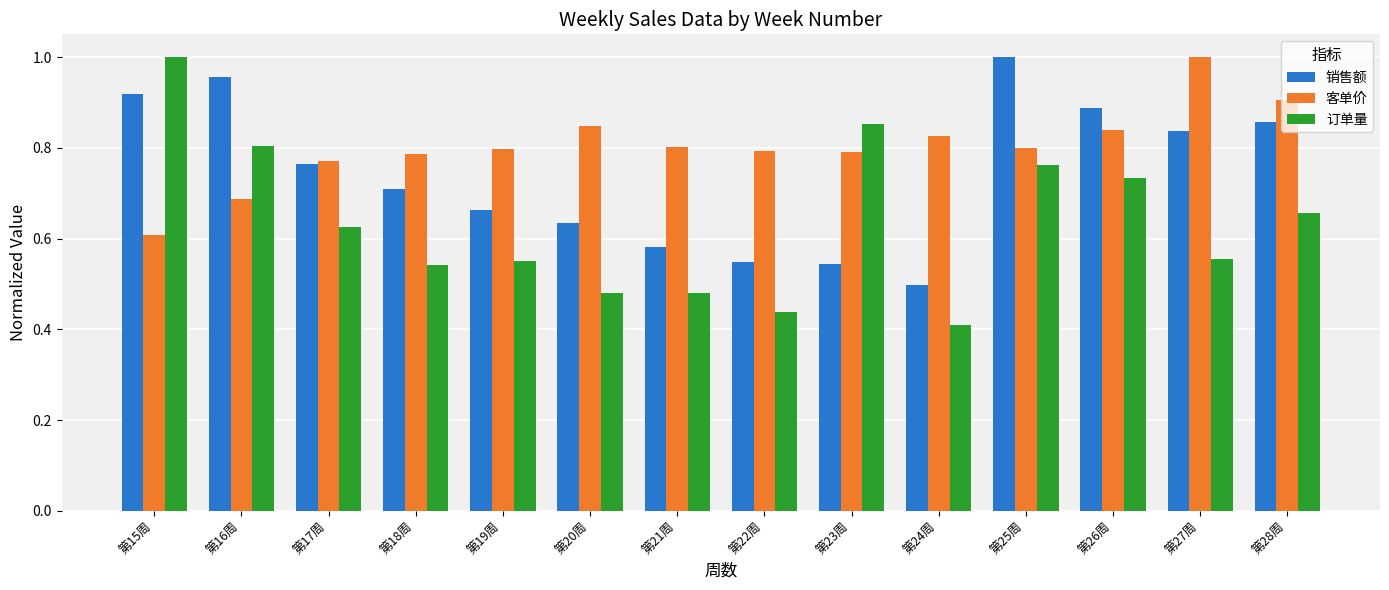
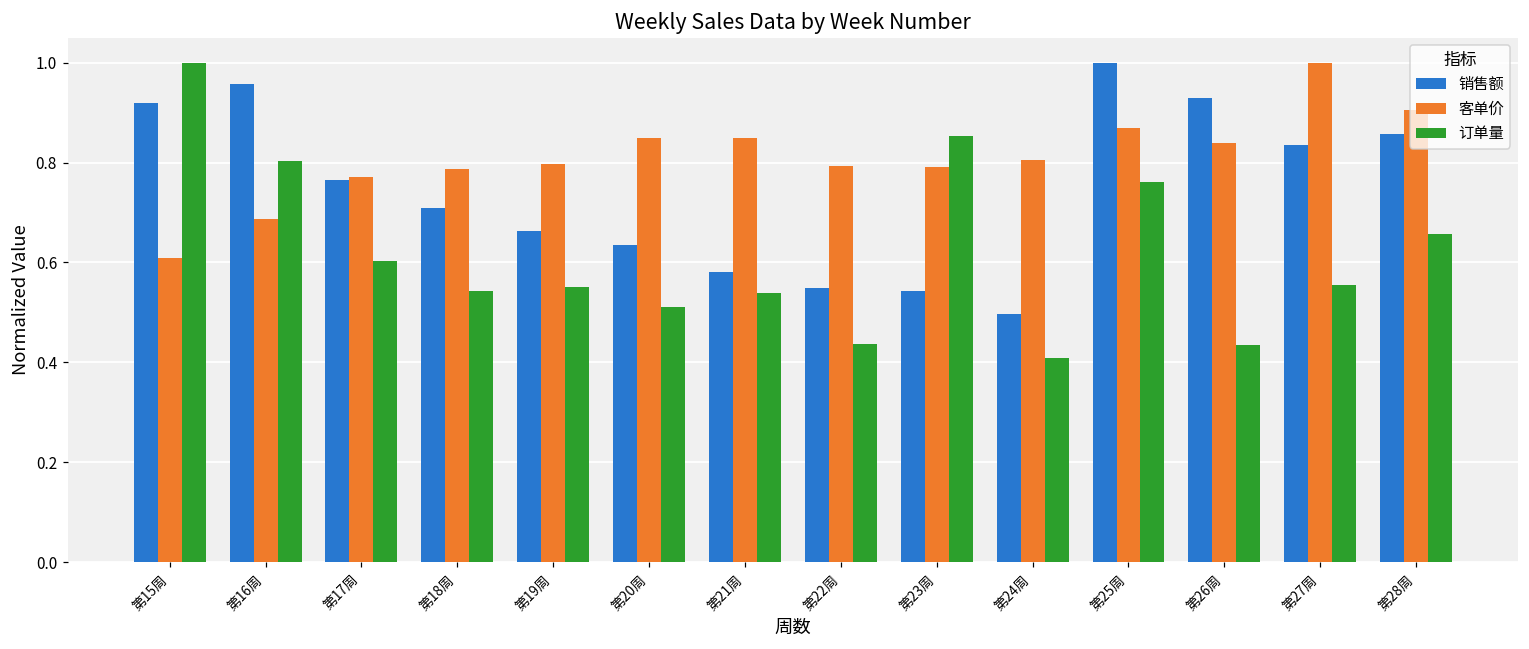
订单量, 第17周: 0.63 -> 0.60
订单量, 第20周: 0.48 -> 0.51
客单价, 第21周: 0.80 -> 0.85
订单量, 第21周: 0.48 -> 0.54
客单价, 第24周: 0.83 -> 0.80
客单价, 第25周: 0.80 -> 0.87
销售额, 第26周: 0.89 -> 0.93
订单量, 第26周: 0.73 -> 0.43
